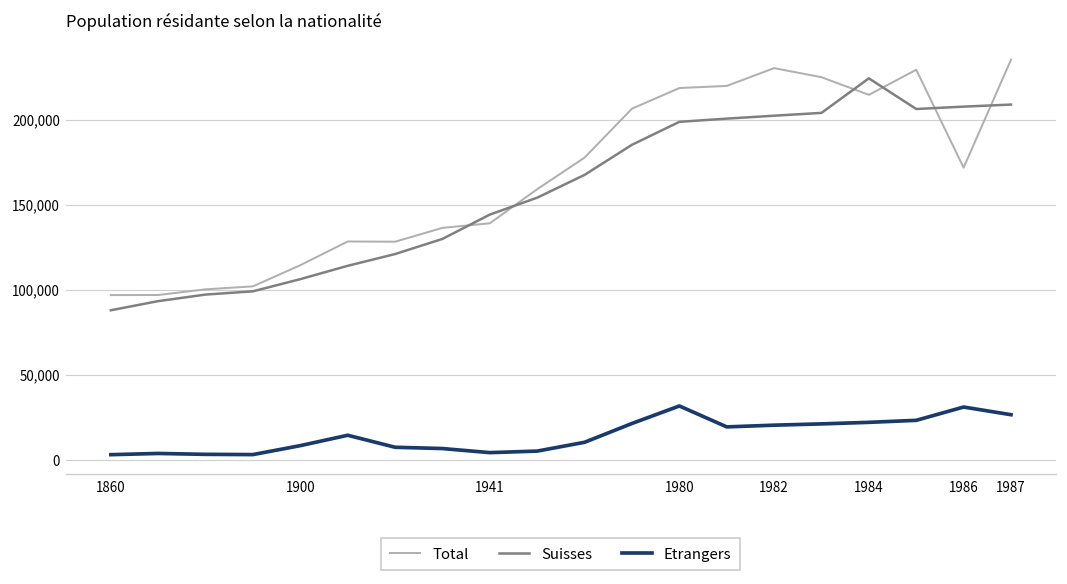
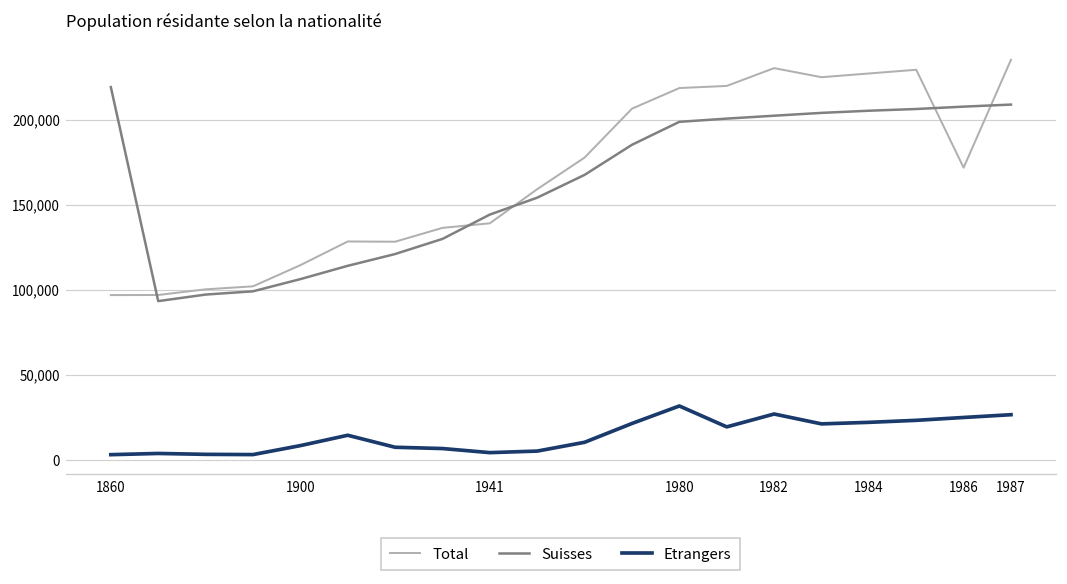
Suisses, 1860: 88,000 -> 219,000
Etrangers, 1982: 20,000 -> 27,000
Total, 1984: 215,000 -> 227,000
Suisses, 1984: 224,000 -> 205,000
Etrangers, 1986: 31,000 -> 25,000
